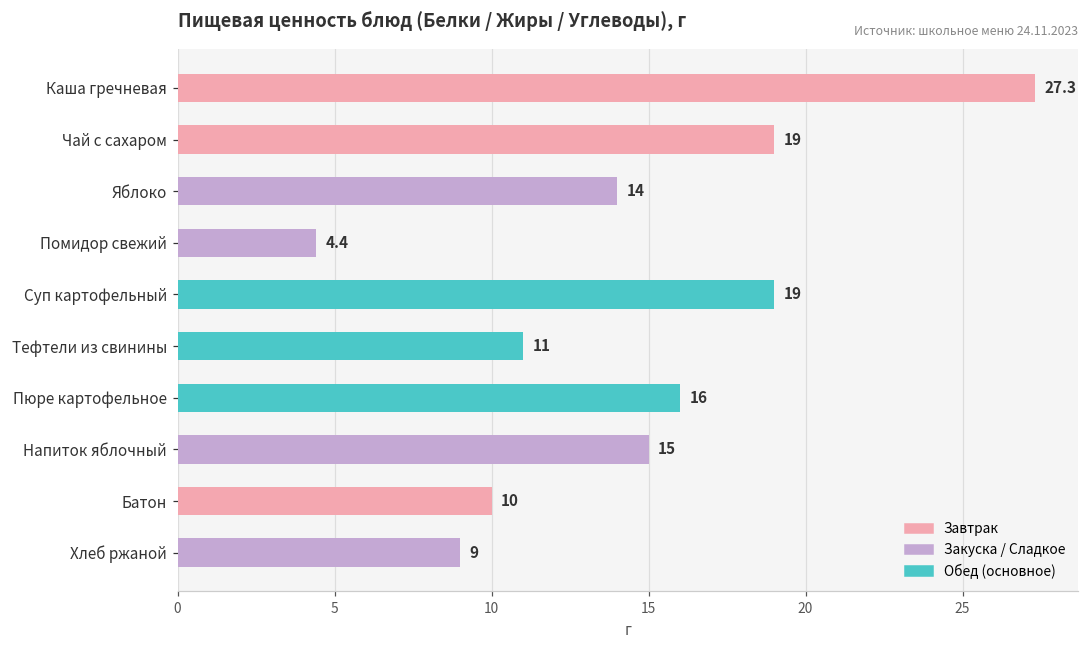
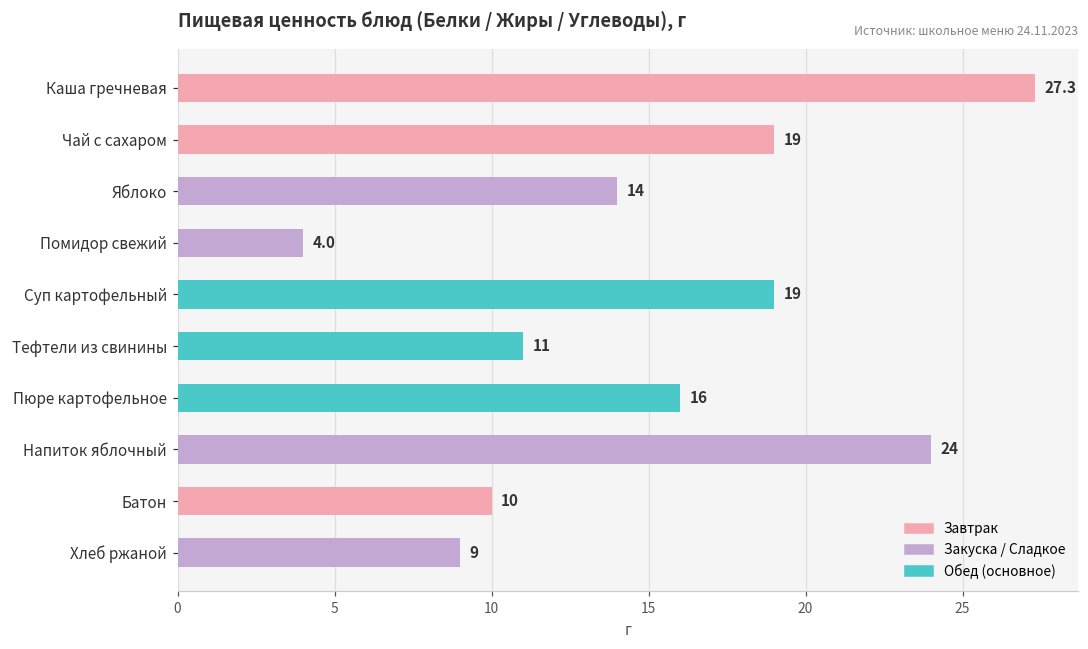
Помидор свежий: 4.4 -> 4.0
Напиток яблочный: 15 -> 24
